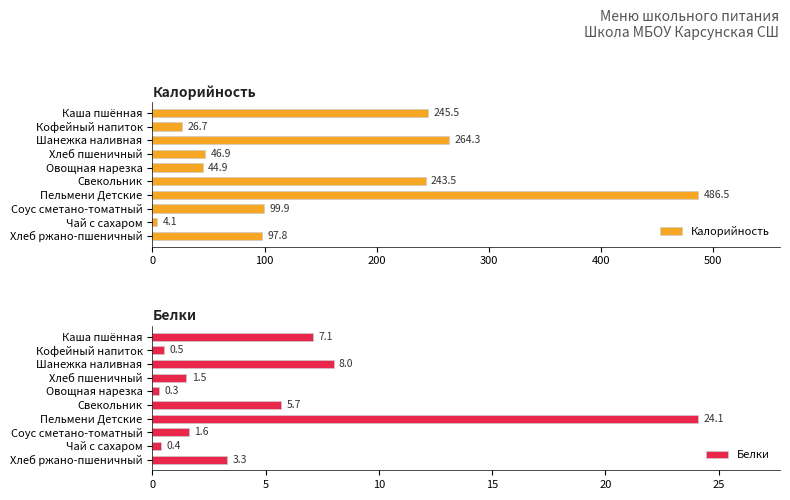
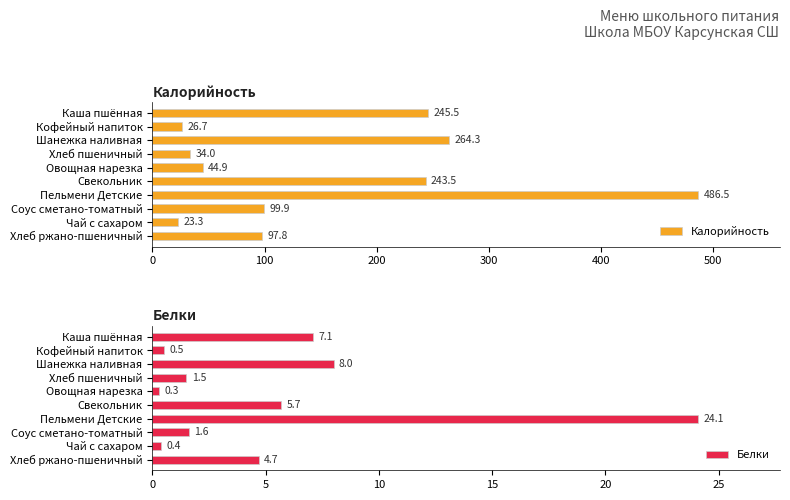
Калорийность, Хлеб пшеничный: 46.9 -> 34.0
Калорийность, Чай с сахаром: 4.1 -> 23.3
Белки, Хлеб ржано-пшеничный: 3.3 -> 4.7
